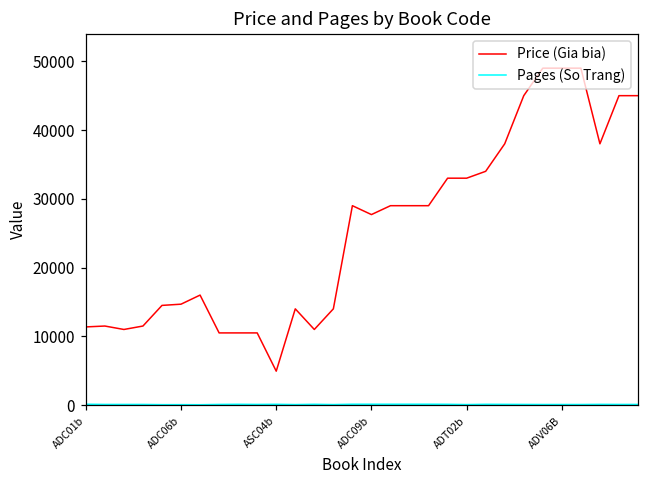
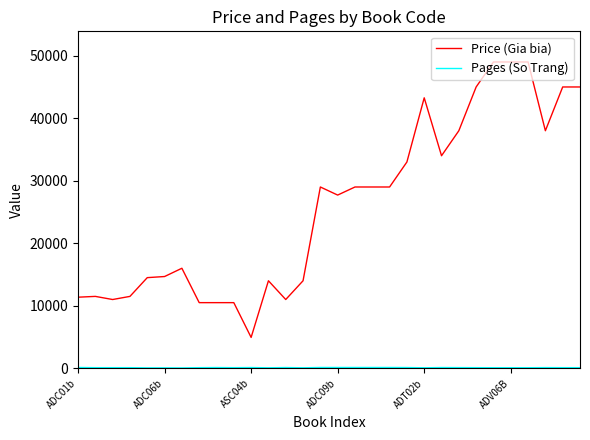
Price (Gia bia), ADT02b: 33000 -> 43000
